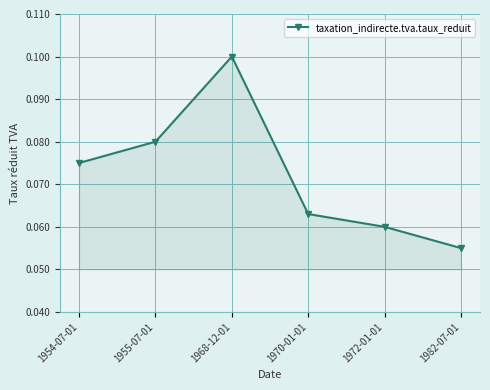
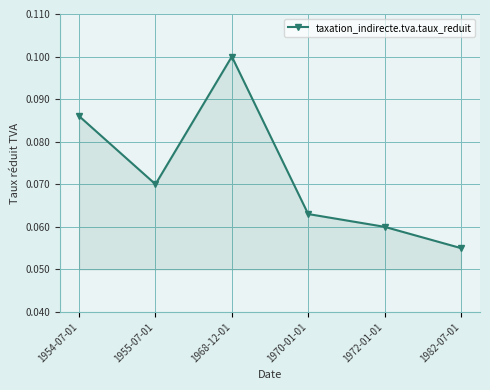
1954-07-01: 0.075 -> 0.086
1955-07-01: 0.08 -> 0.07
